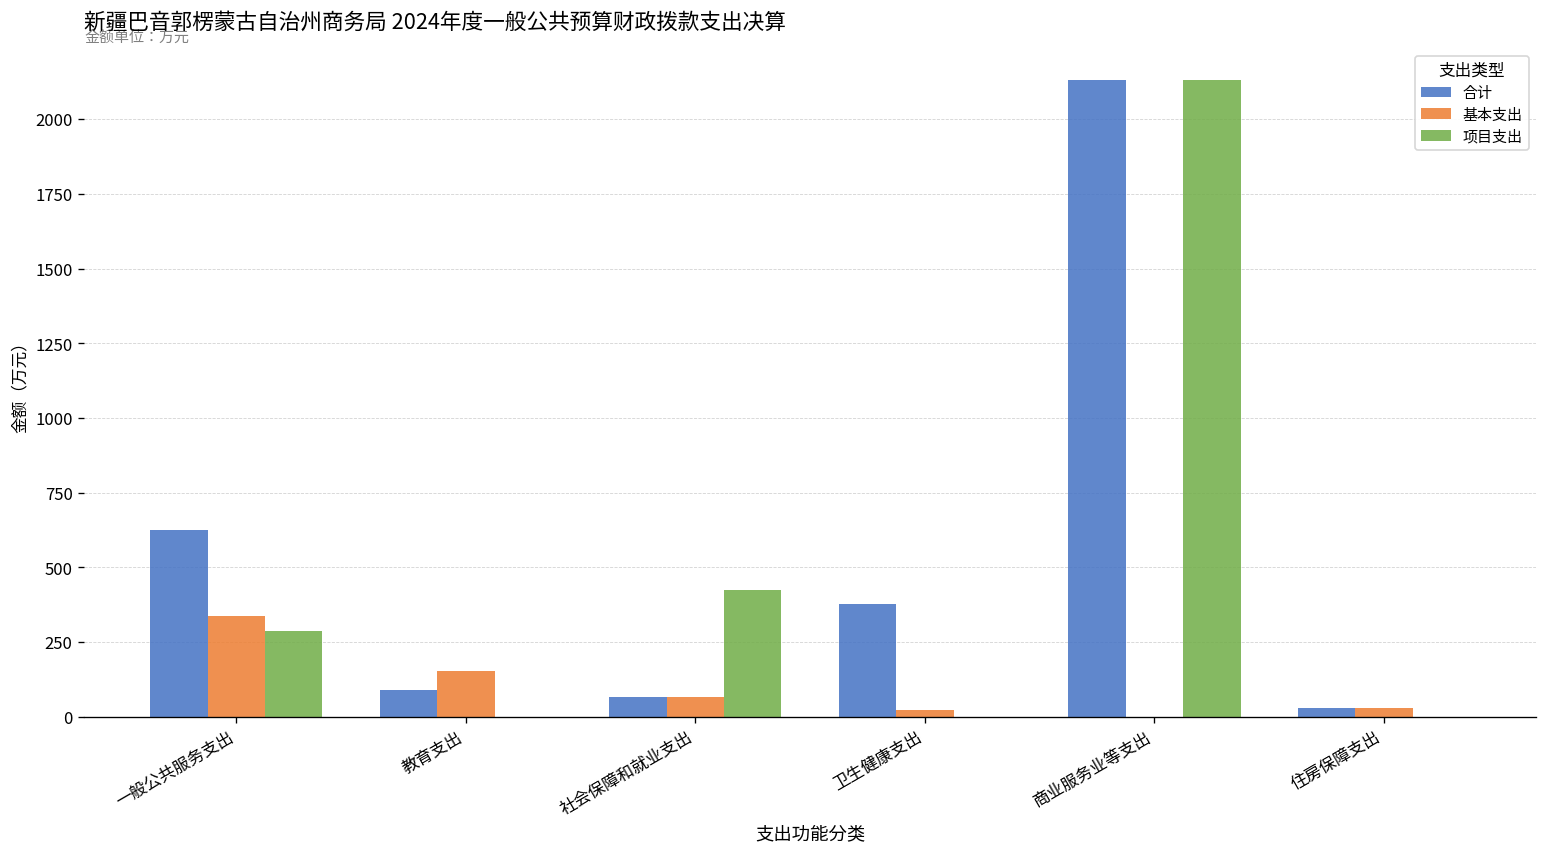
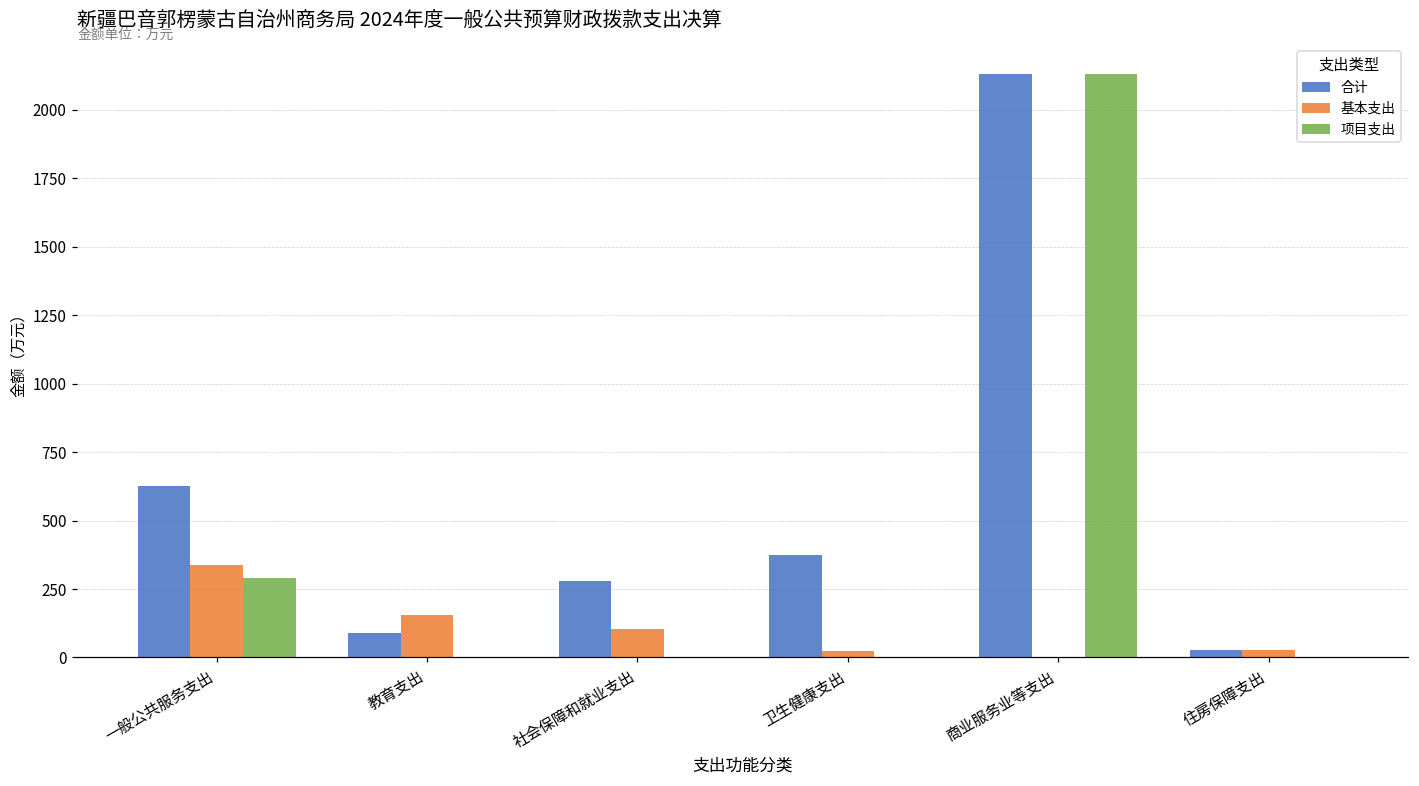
合计, 社会保障和就业支出: 70 -> 280
基本支出, 社会保障和就业支出: 70 -> 100
项目支出, 社会保障和就业支出: 430 -> 0
